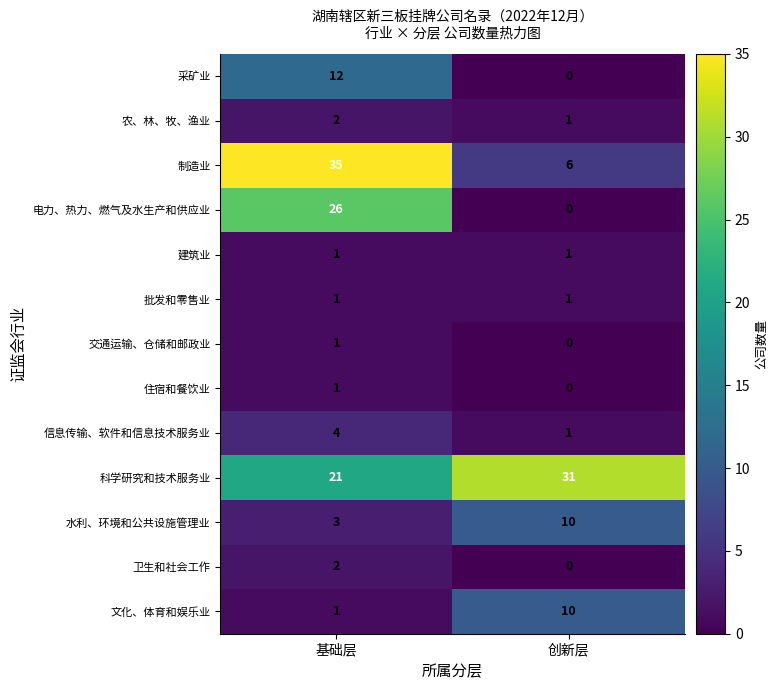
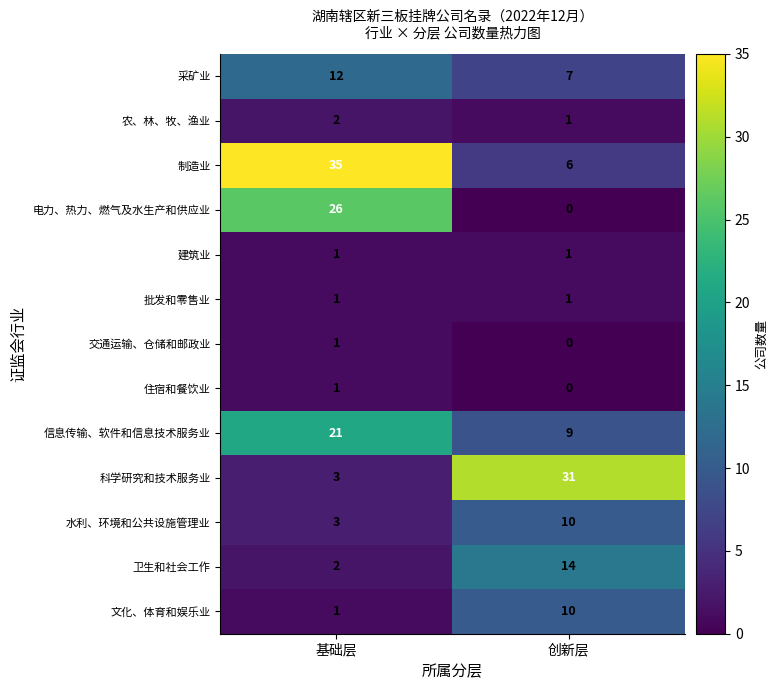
采矿业, 创新层: 0 -> 7
信息传输、软件和信息技术服务业, 基础层: 4 -> 21
信息传输、软件和信息技术服务业, 创新层: 1 -> 9
科学研究和技术服务业, 基础层: 21 -> 3
卫生和社会工作, 创新层: 0 -> 14
